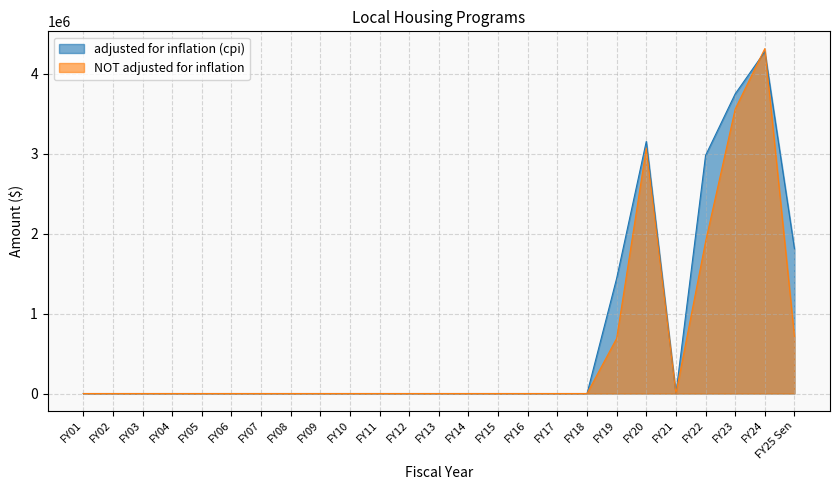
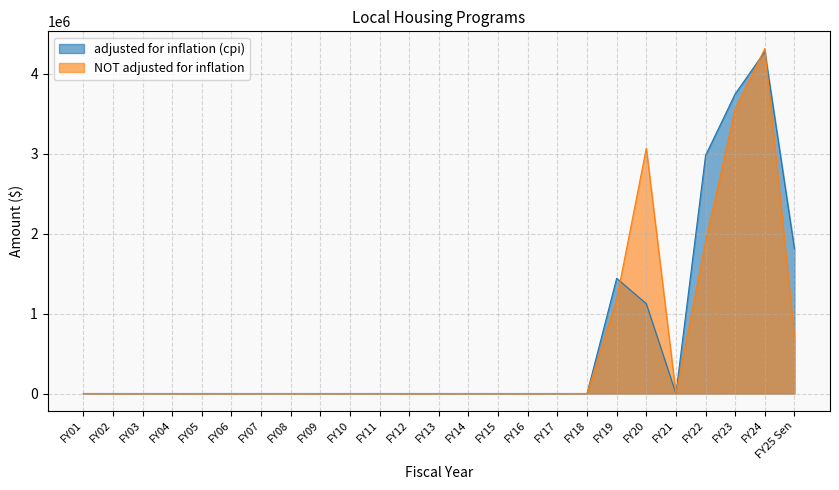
NOT adjusted for inflation, FY19: 700000 -> 1200000
adjusted for inflation (cpi), FY20: 3200000 -> 1100000
